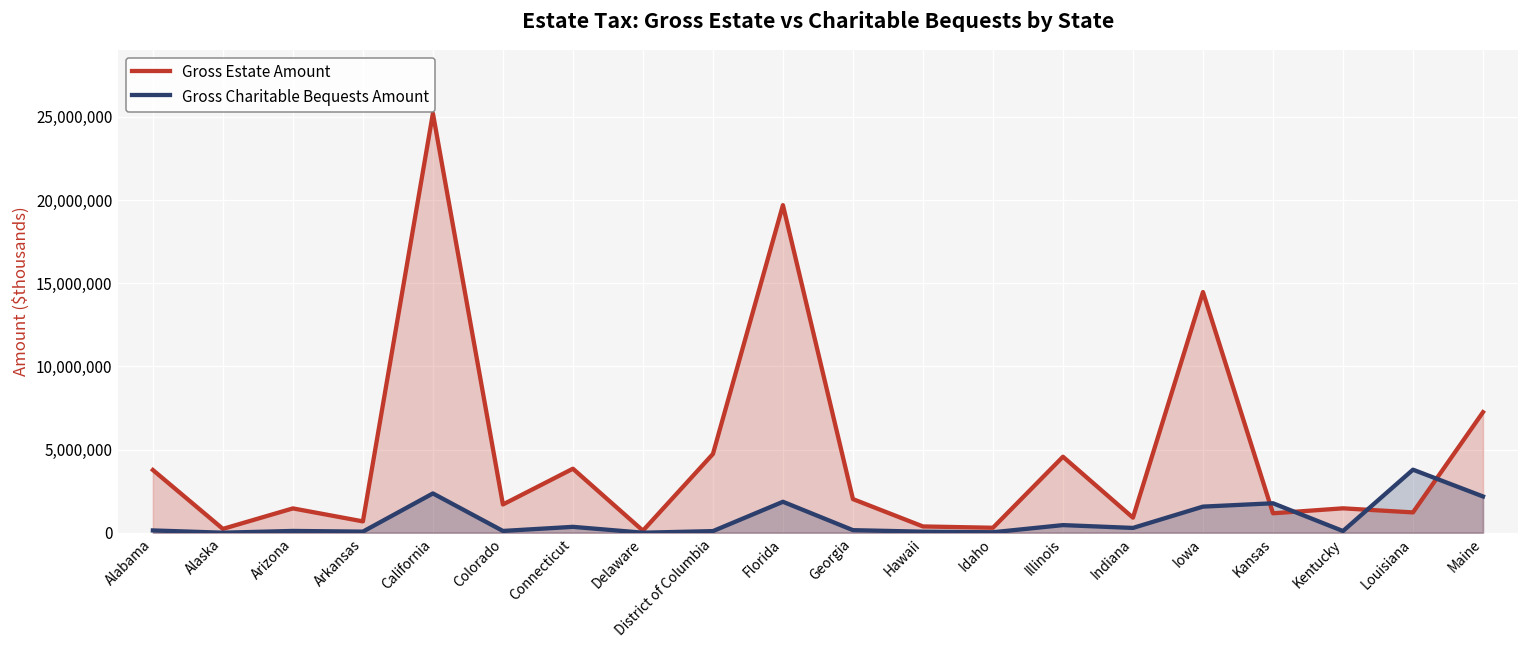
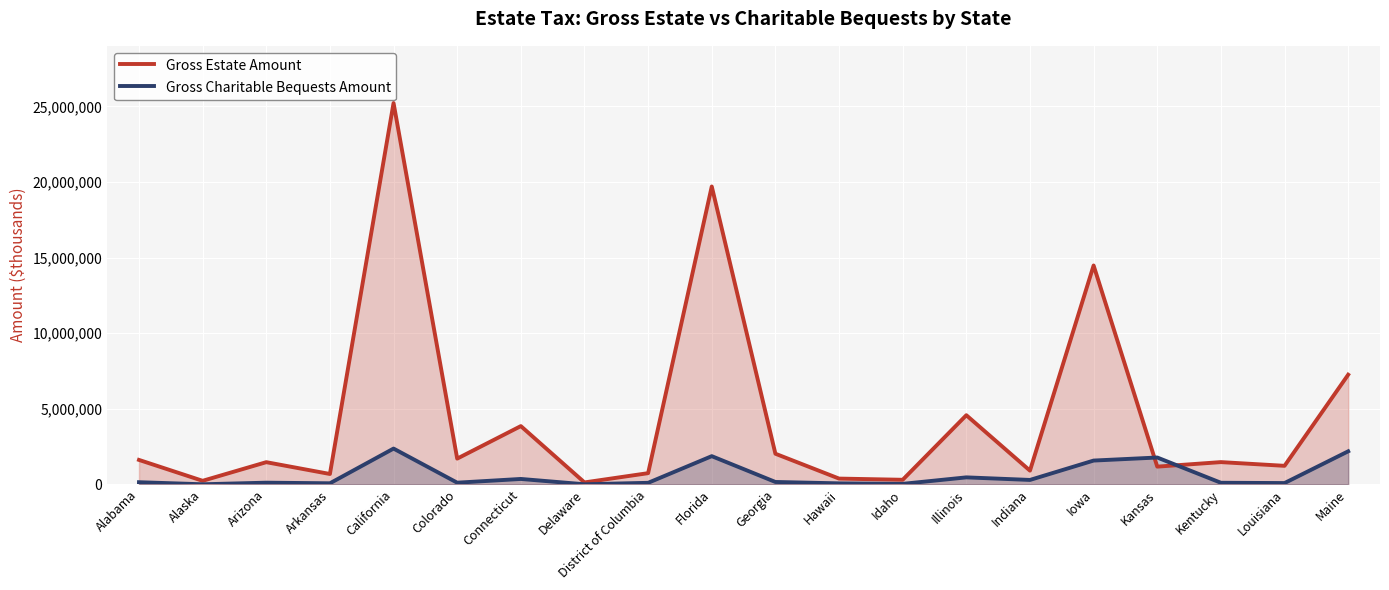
Gross Estate Amount, Alabama: 3,800,000 -> 1,600,000
Gross Estate Amount, District of Columbia: 4,700,000 -> 700,000
Gross Charitable Bequests Amount, Louisiana: 3,800,000 -> 100,000
